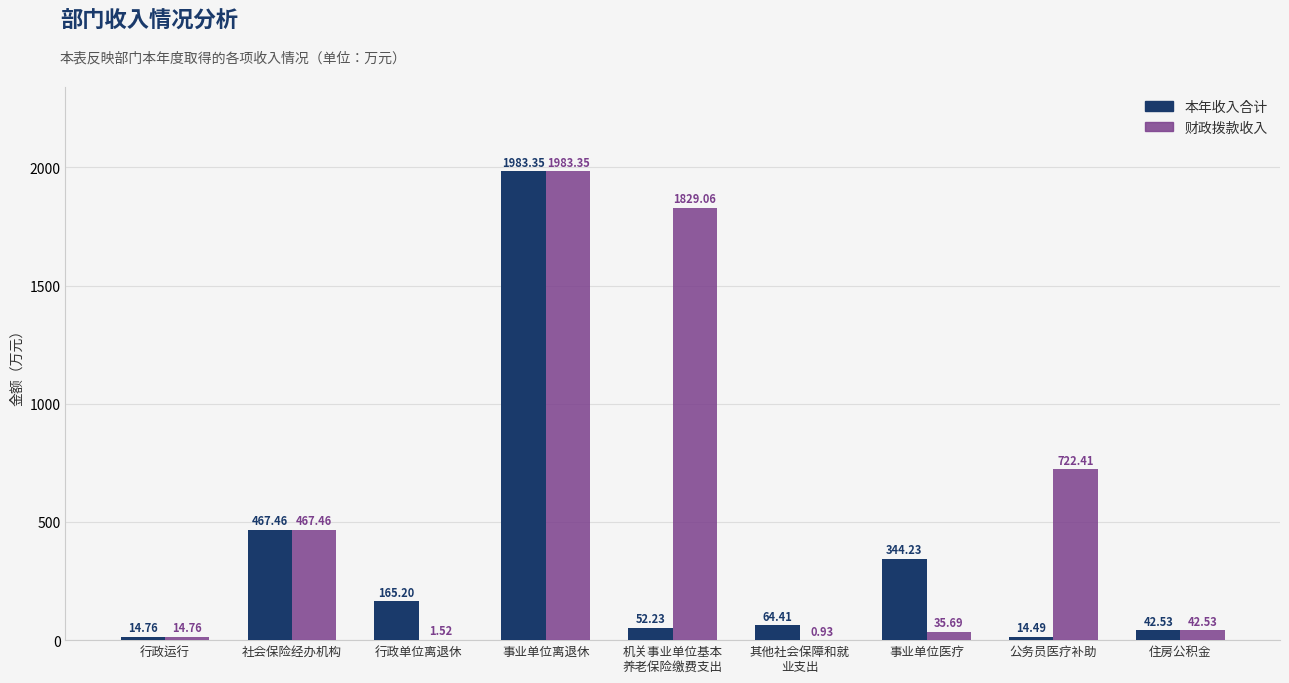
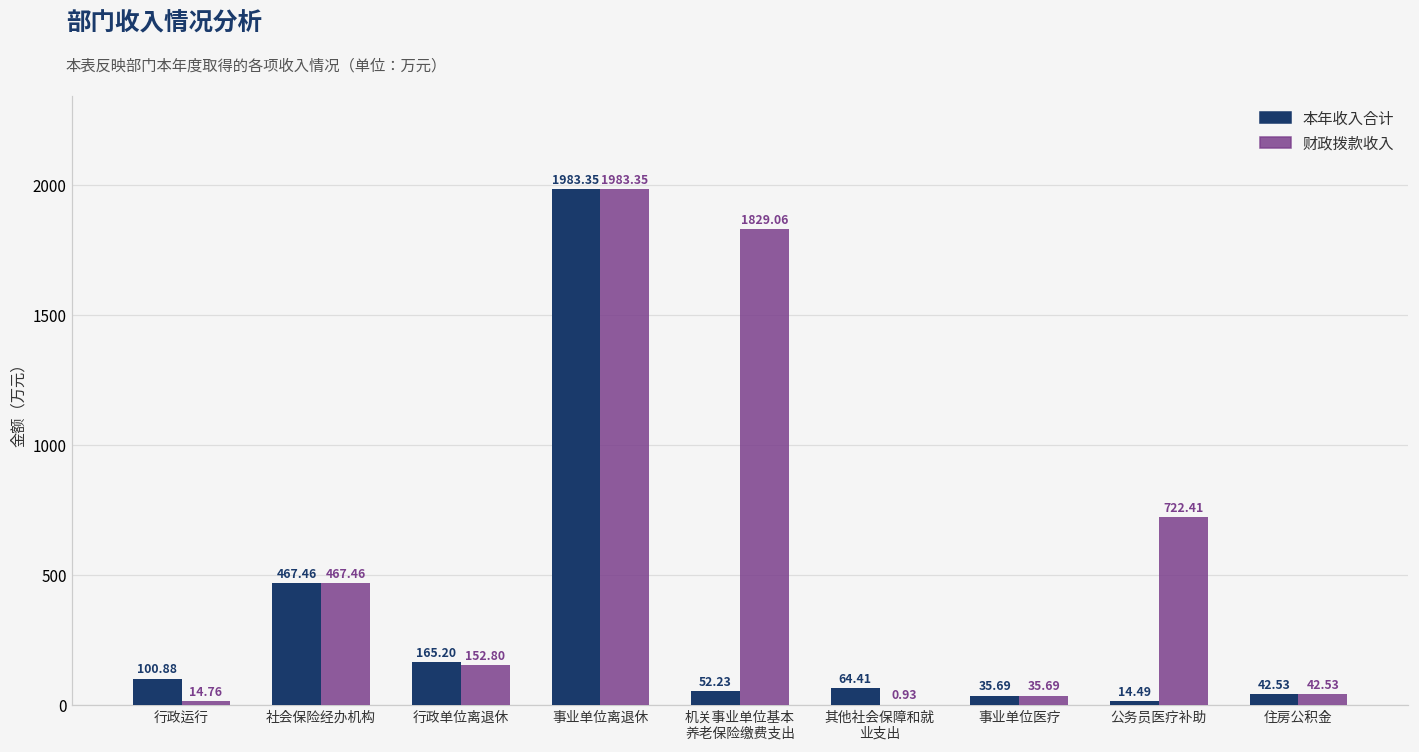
本年收入合计, 行政运行: 14.76 -> 100.88
财政拨款收入, 行政单位离退休: 1.52 -> 152.80
本年收入合计, 事业单位医疗: 344.23 -> 35.69
